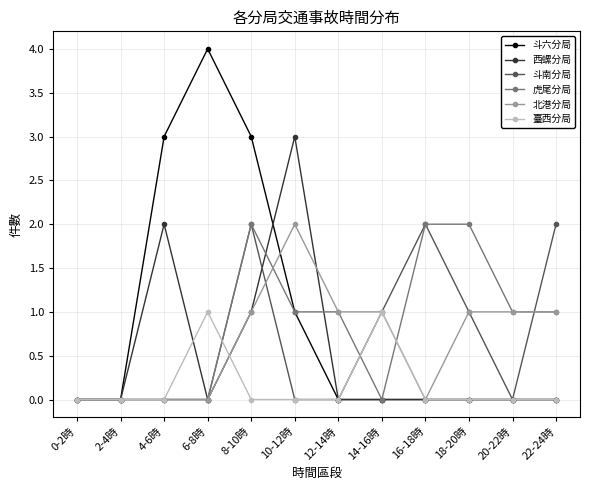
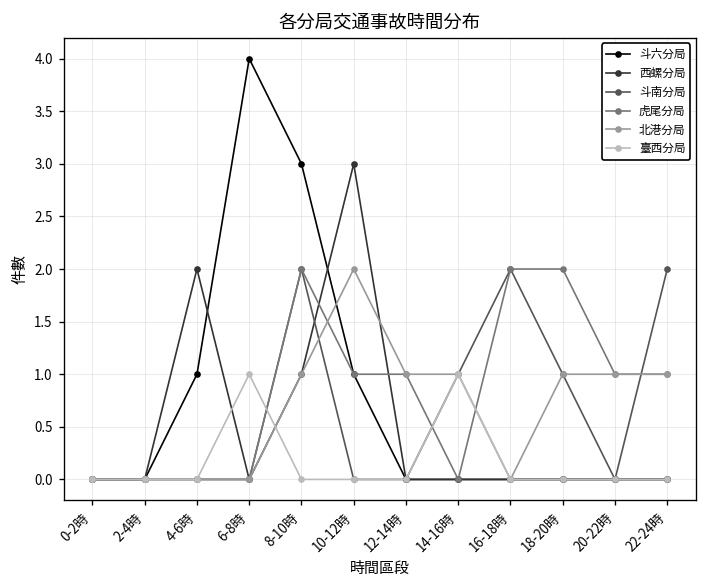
斗六分局, 4-6時: 3 -> 1
